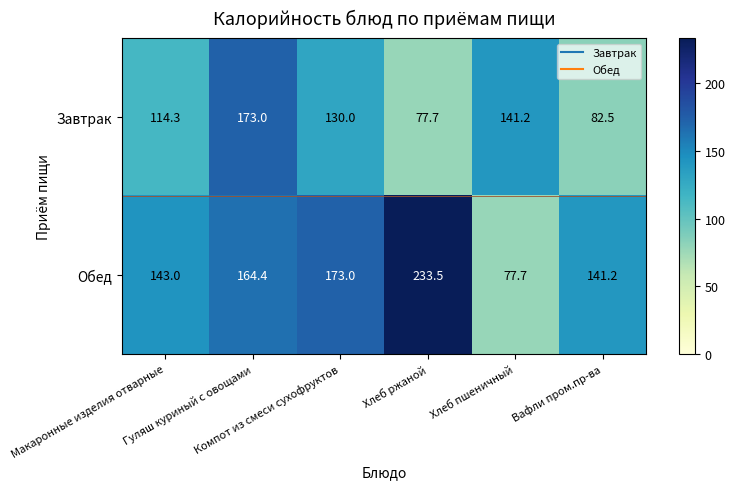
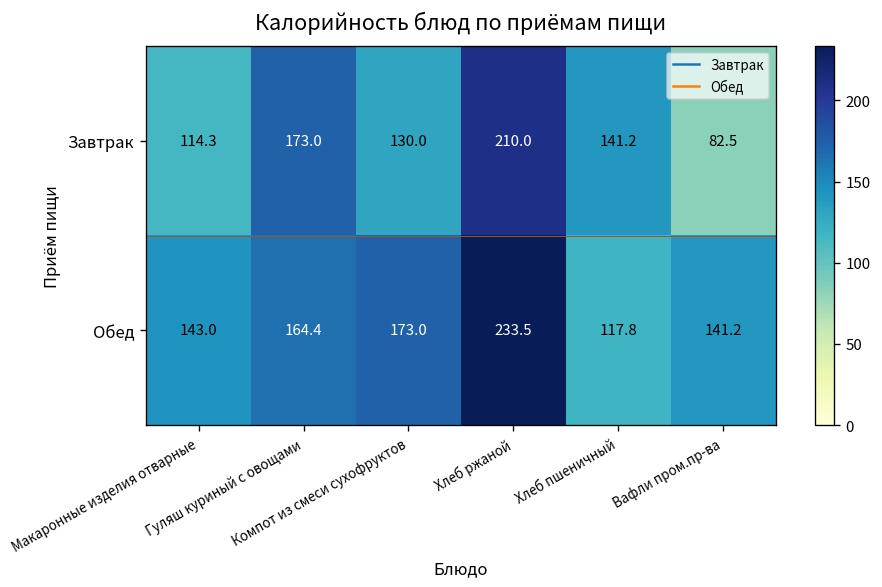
Завтрак, Хлеб ржаной: 77.7 -> 210.0
Обед, Хлеб пшеничный: 77.7 -> 117.8
